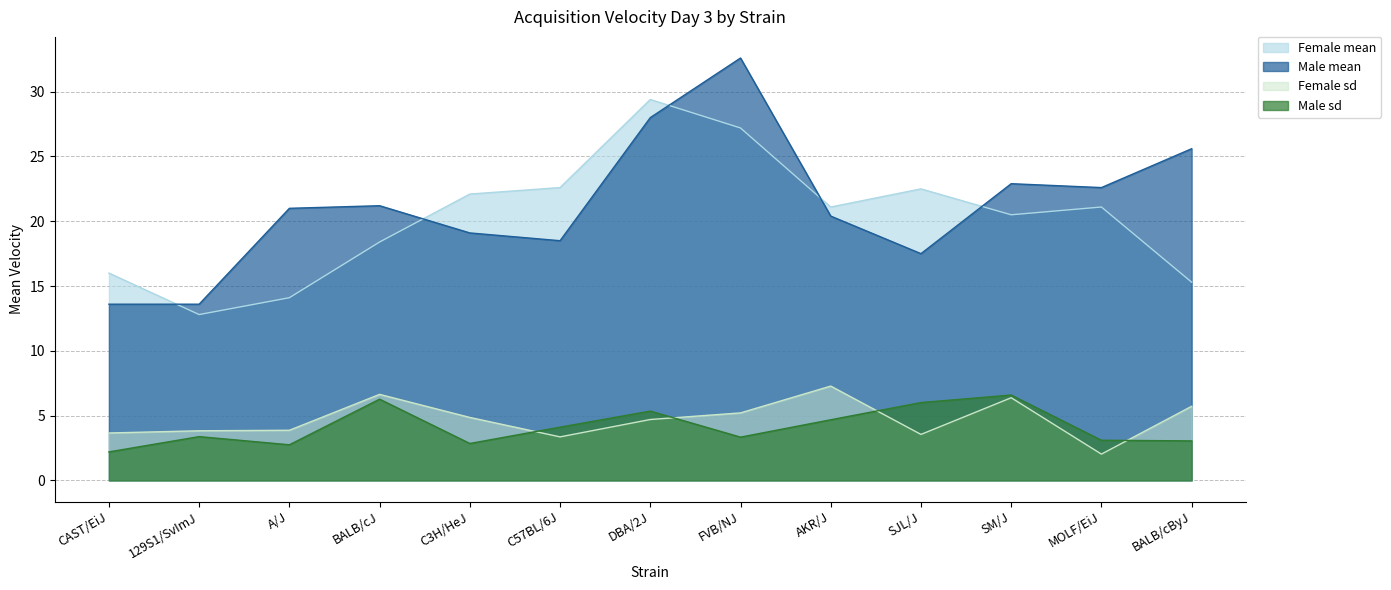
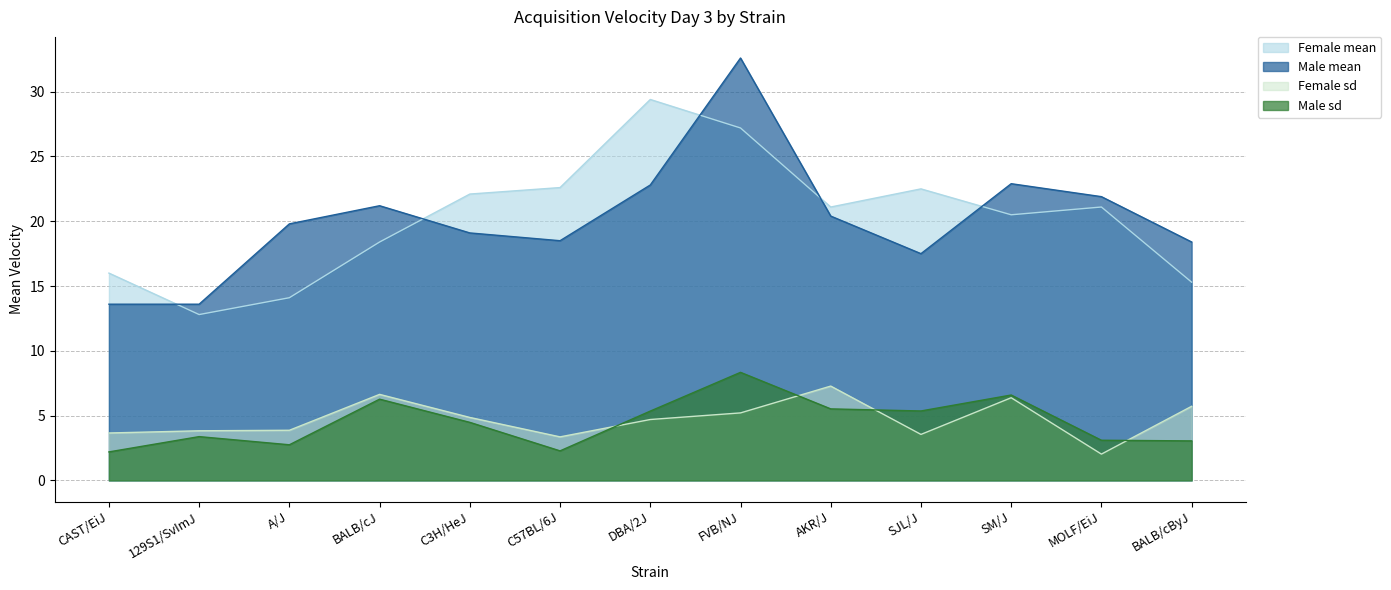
Male mean, A/J: 21.0 -> 19.8
Male sd, C3H/HeJ: 2.9 -> 4.5
Male sd, C57BL/6J: 4.1 -> 2.3
Male mean, DBA/2J: 28.0 -> 22.8
Male sd, FVB/NJ: 3.3 -> 8.3
Male sd, AKR/J: 4.7 -> 5.5
Male sd, SJL/J: 6.0 -> 5.4
Male mean, MOLF/EiJ: 22.6 -> 21.9
Male mean, BALB/cByJ: 25.6 -> 18.4
